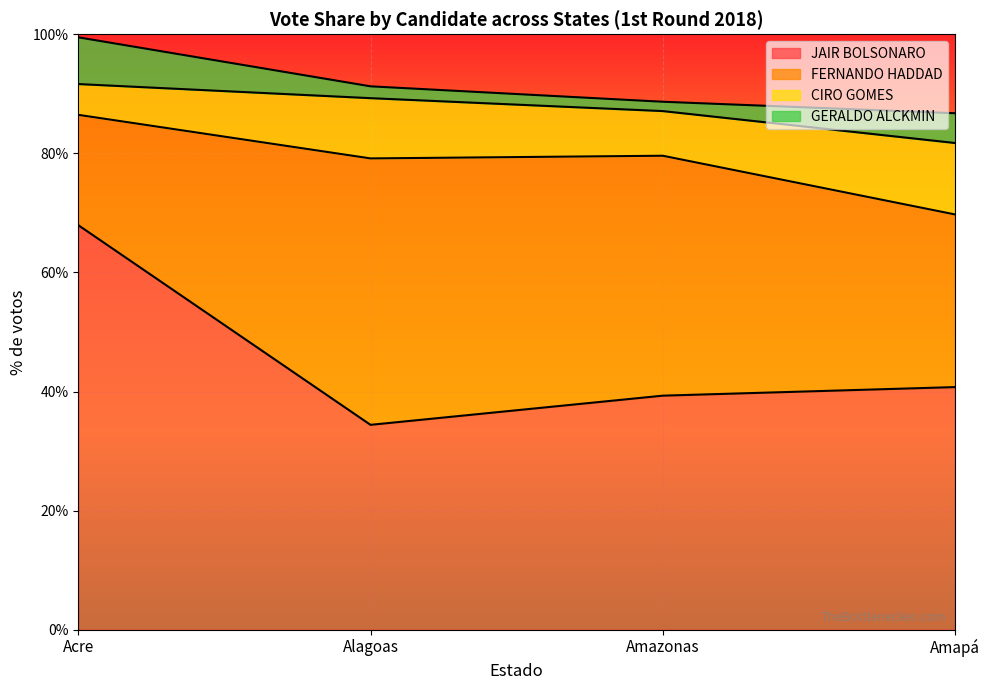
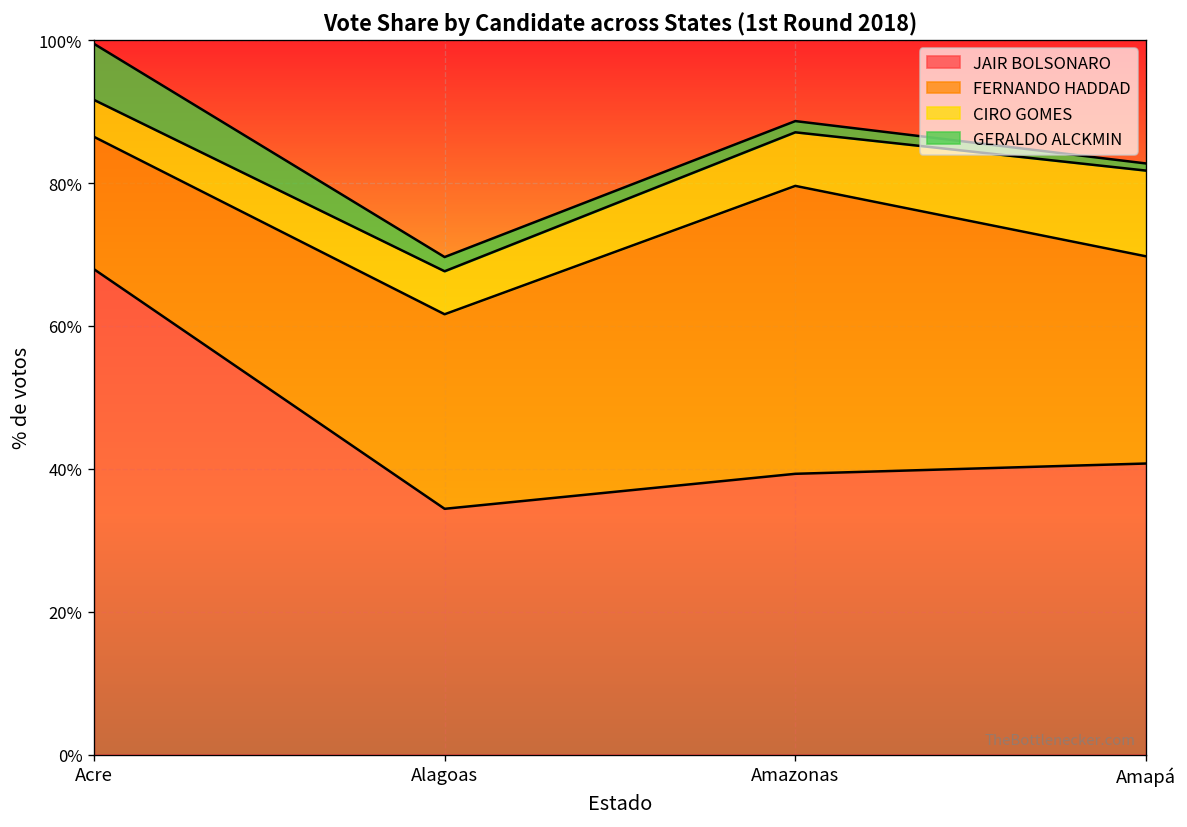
FERNANDO HADDAD, Alagoas: 45% -> 27%
CIRO GOMES, Alagoas: 10% -> 6%
GERALDO ALCKMIN, Amapá: 5% -> 1%
